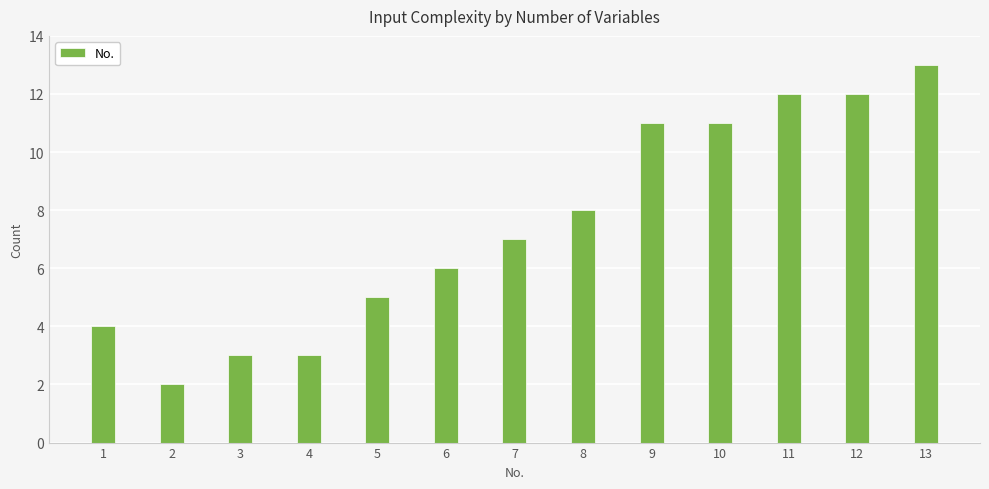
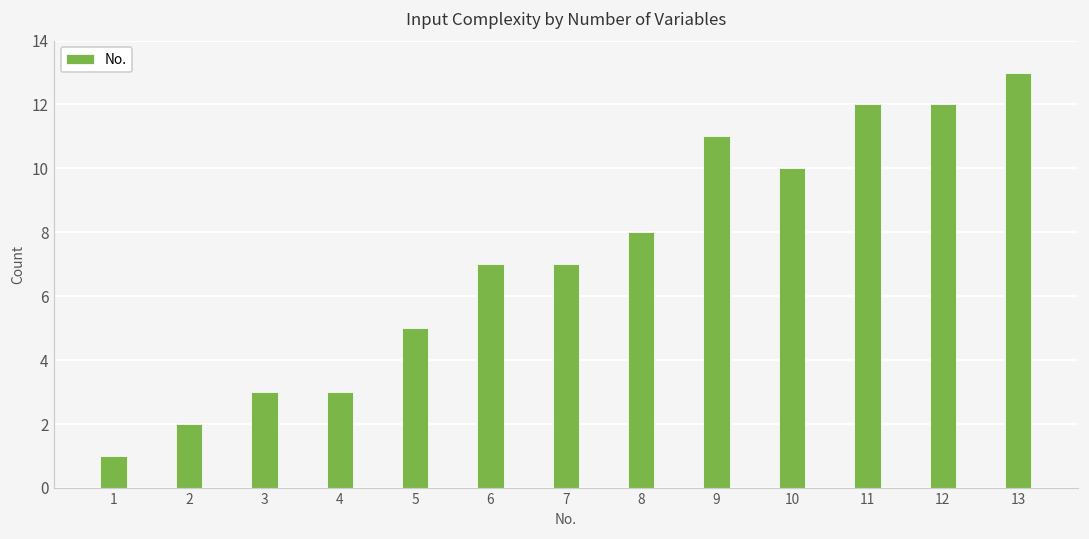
1: 4 -> 1
6: 6 -> 7
10: 11 -> 10
